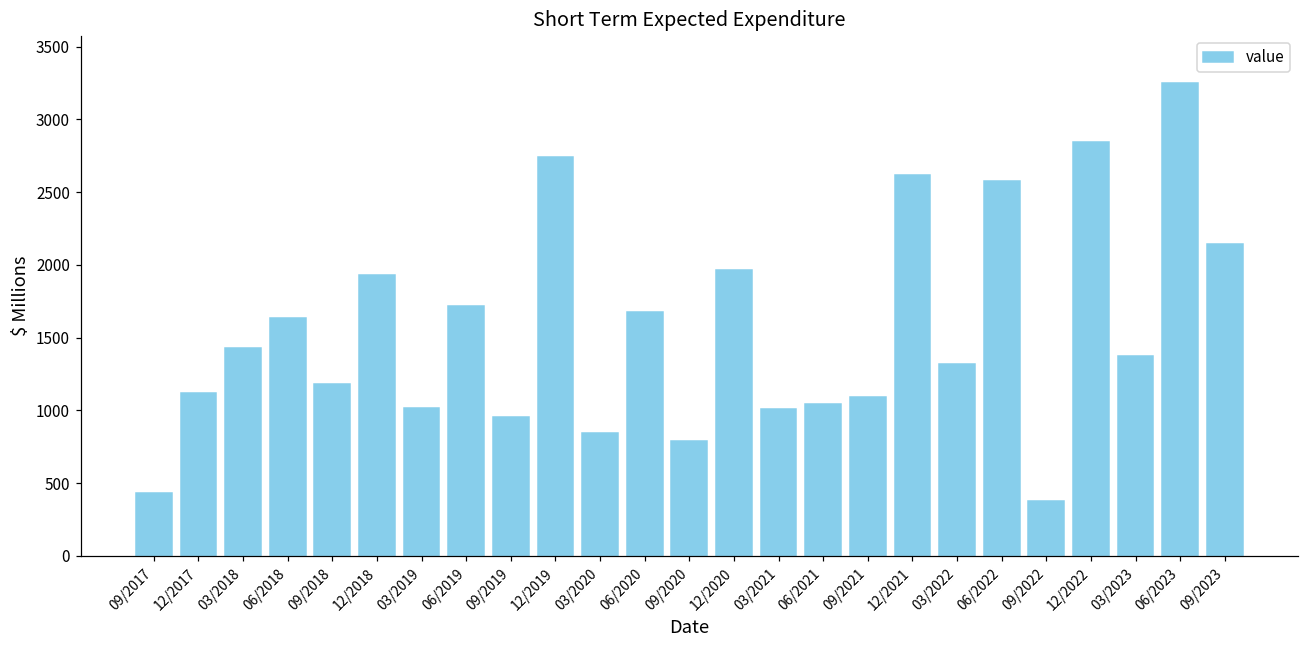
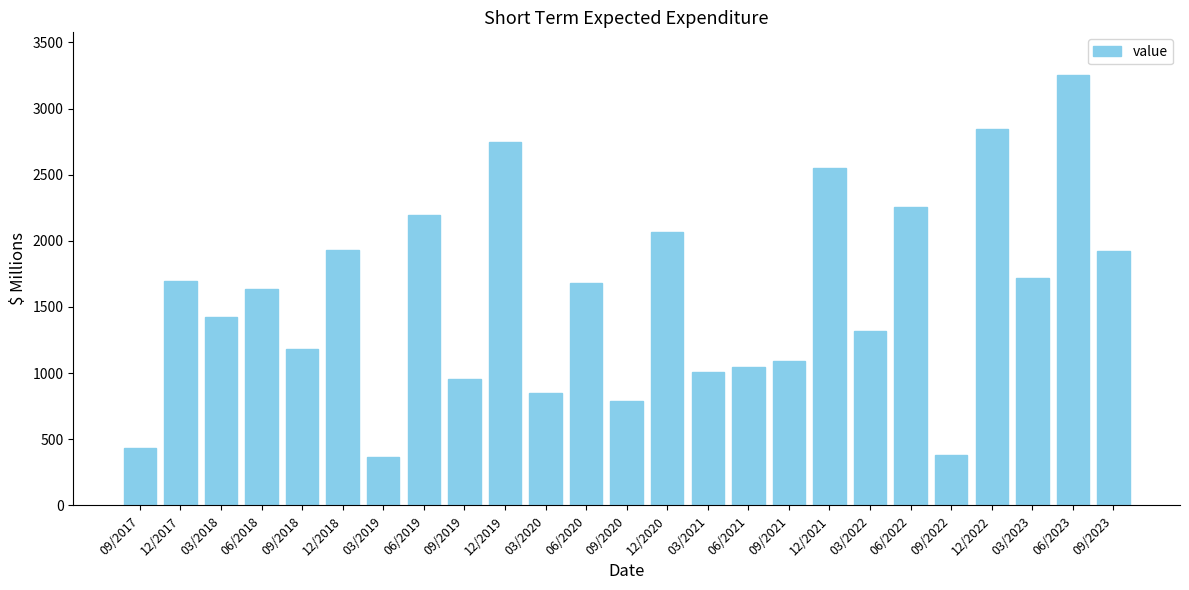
12/2017: 1120 -> 1700
03/2019: 1020 -> 360
06/2019: 1720 -> 2200
12/2020: 1960 -> 2070
12/2021: 2620 -> 2550
06/2022: 2580 -> 2250
03/2023: 1380 -> 1720
09/2023: 2150 -> 1920
